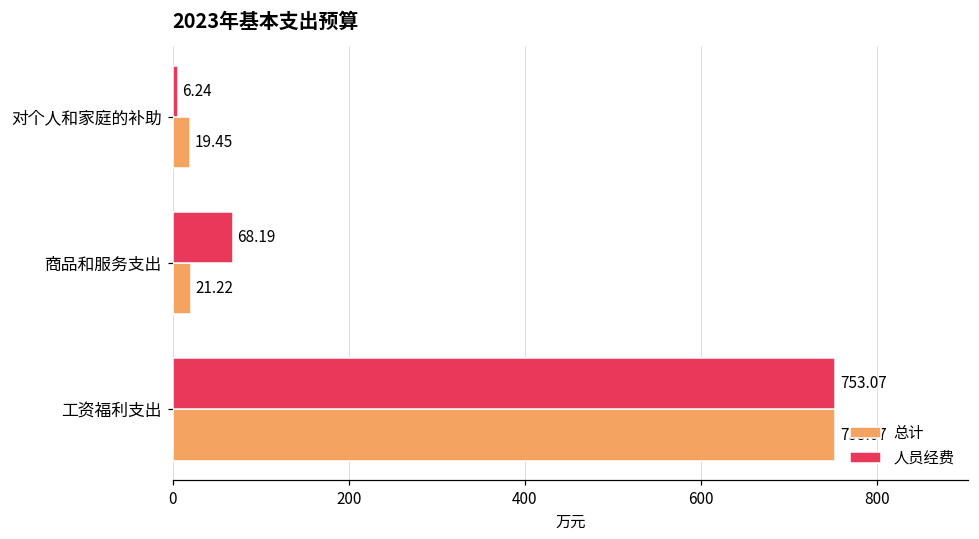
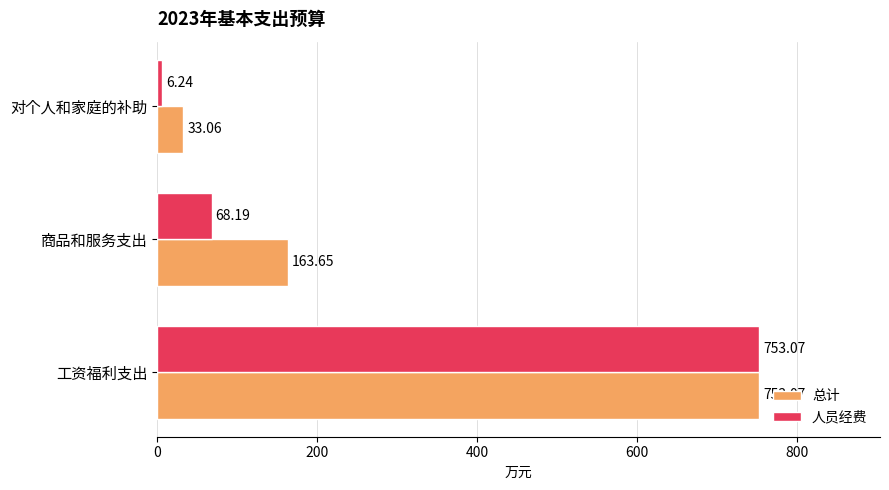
总计, 对个人和家庭的补助: 19.45 -> 33.06
总计, 商品和服务支出: 21.22 -> 163.65
